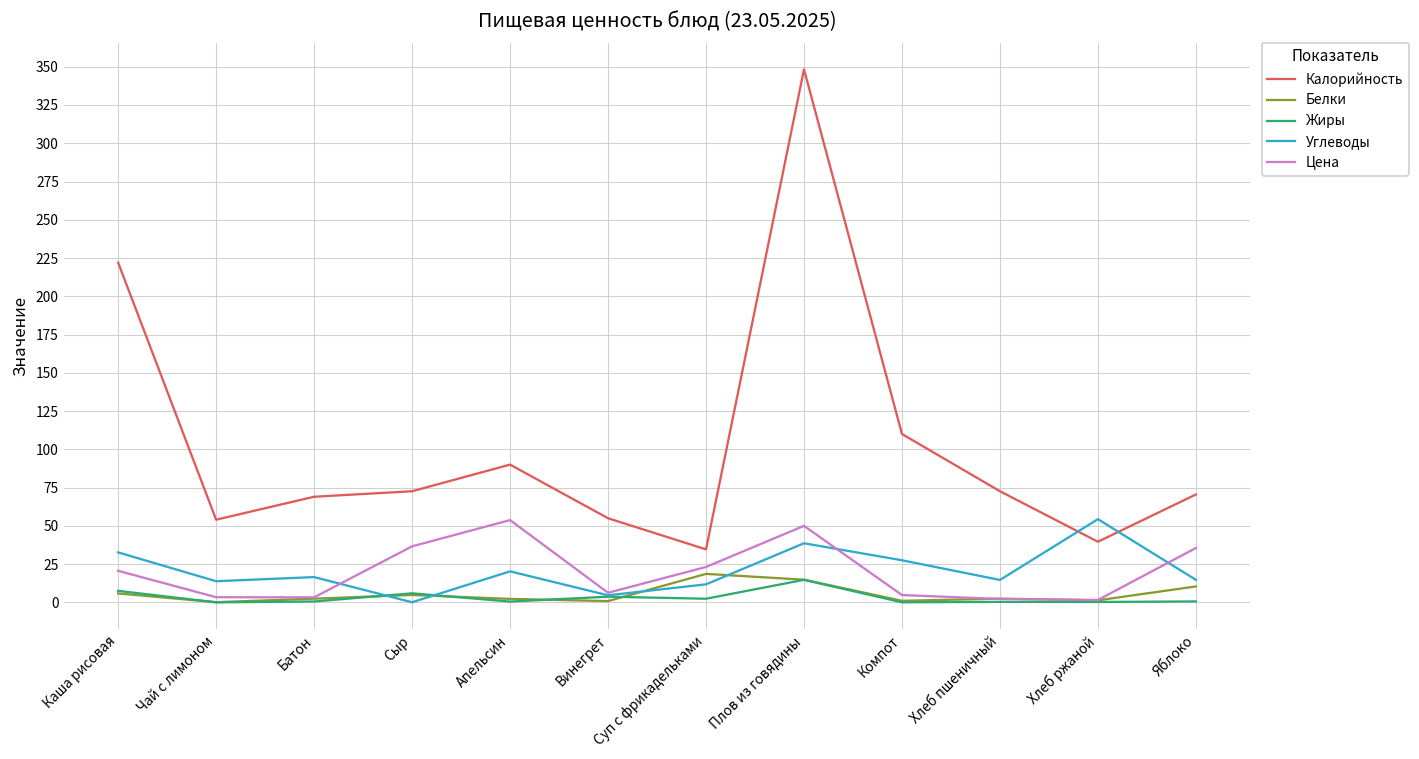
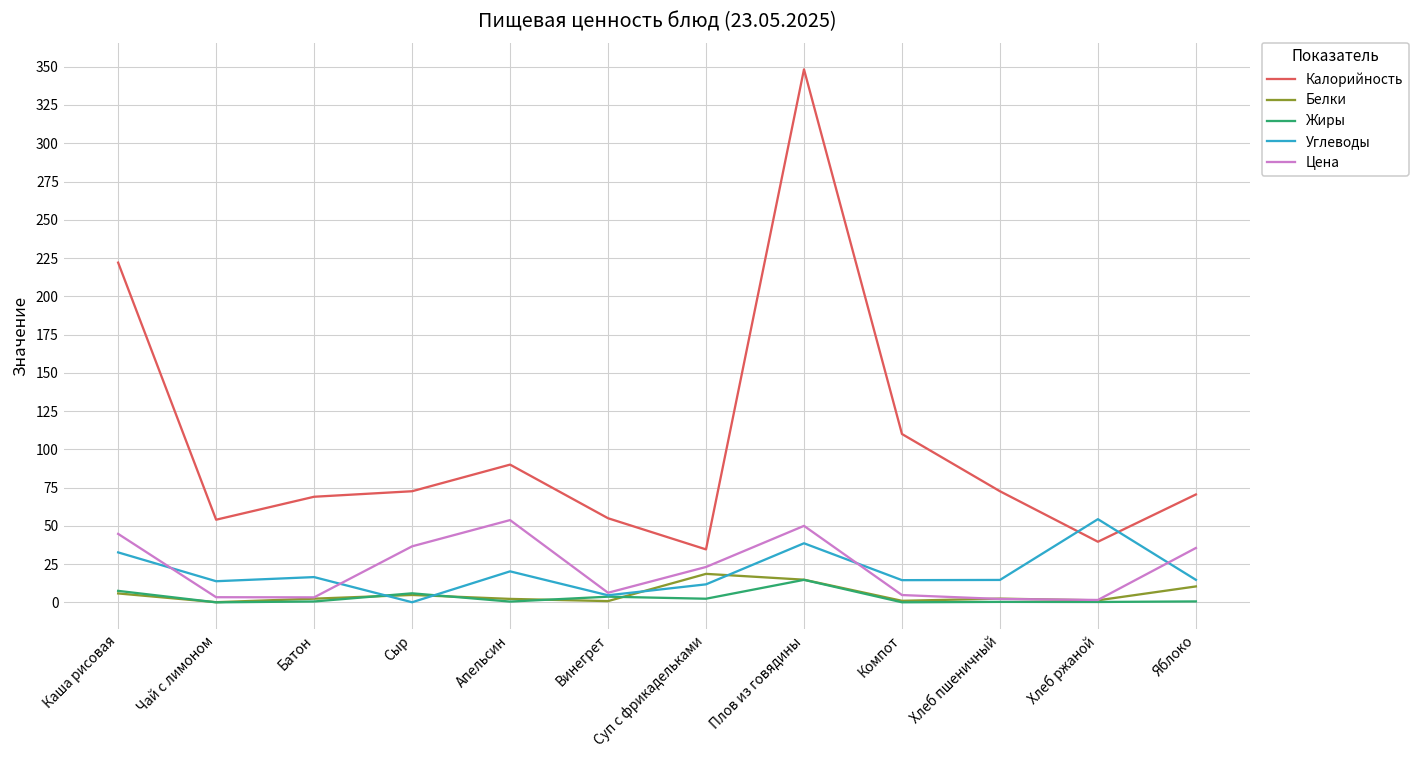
Цена, Каша рисовая: 21 -> 45
Углеводы, Компот: 28 -> 15
